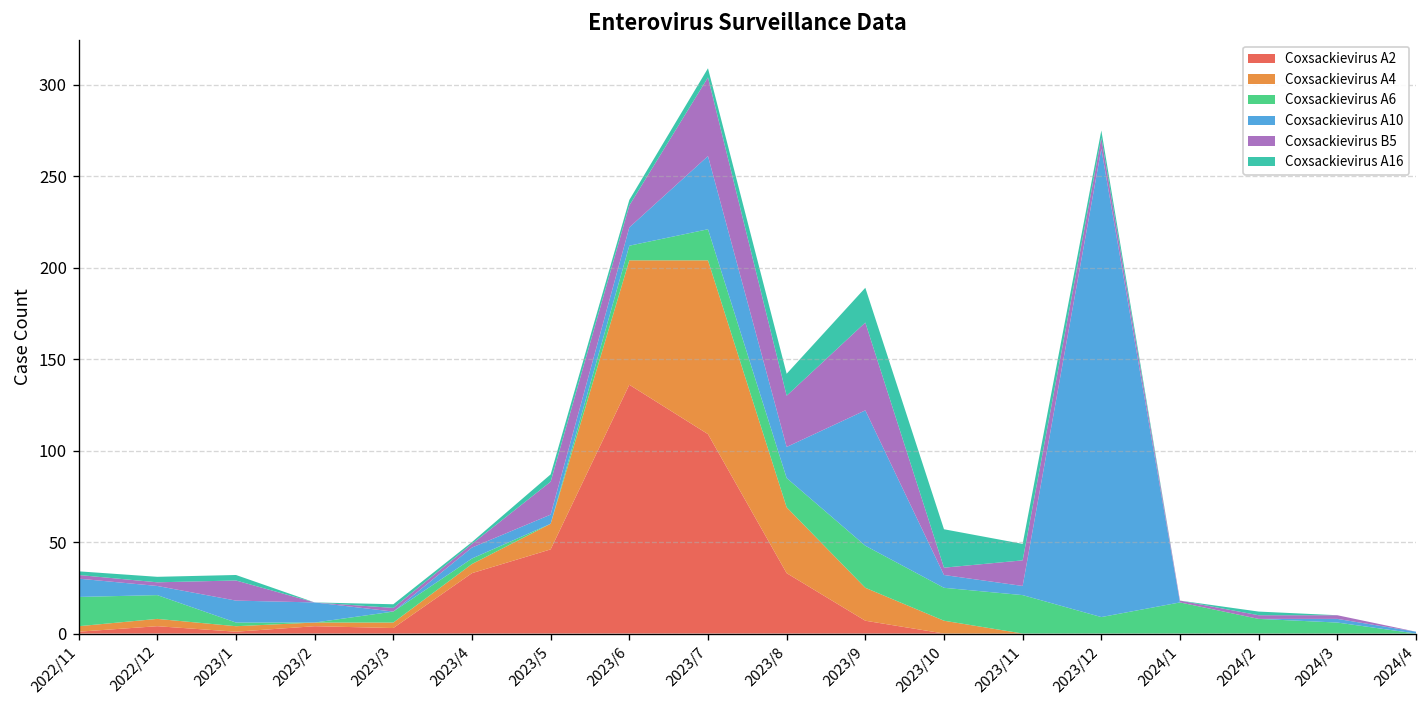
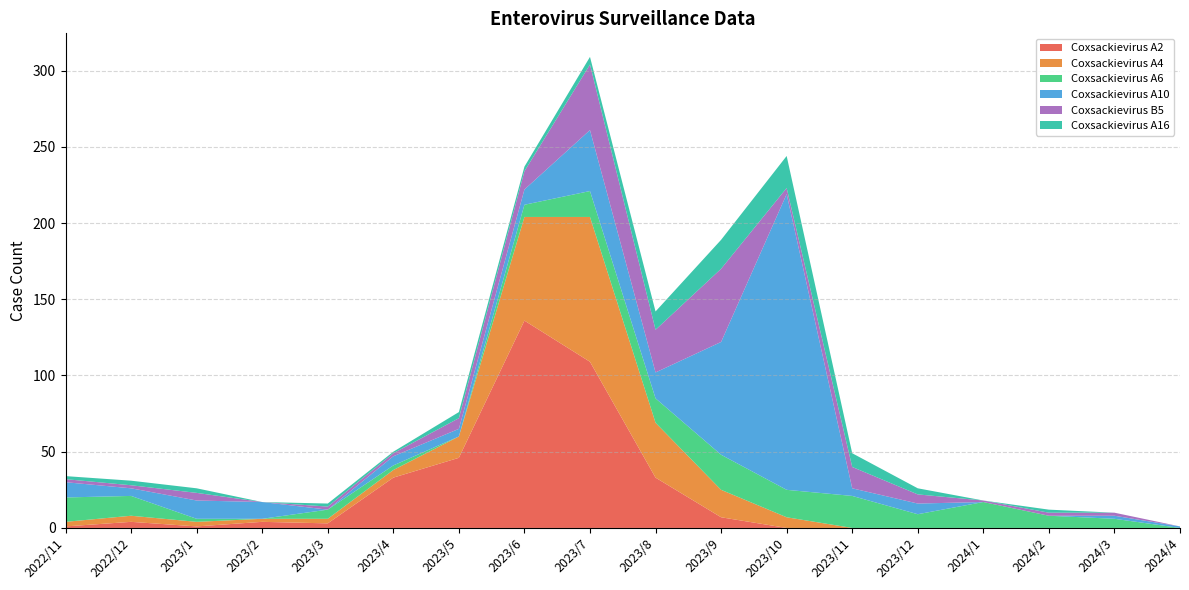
Coxsackievirus B5, 2023/1: 11 -> 5
Coxsackievirus B5, 2023/5: 18 -> 7
Coxsackievirus A10, 2023/10: 7 -> 194
Coxsackievirus A10, 2023/12: 256 -> 7
